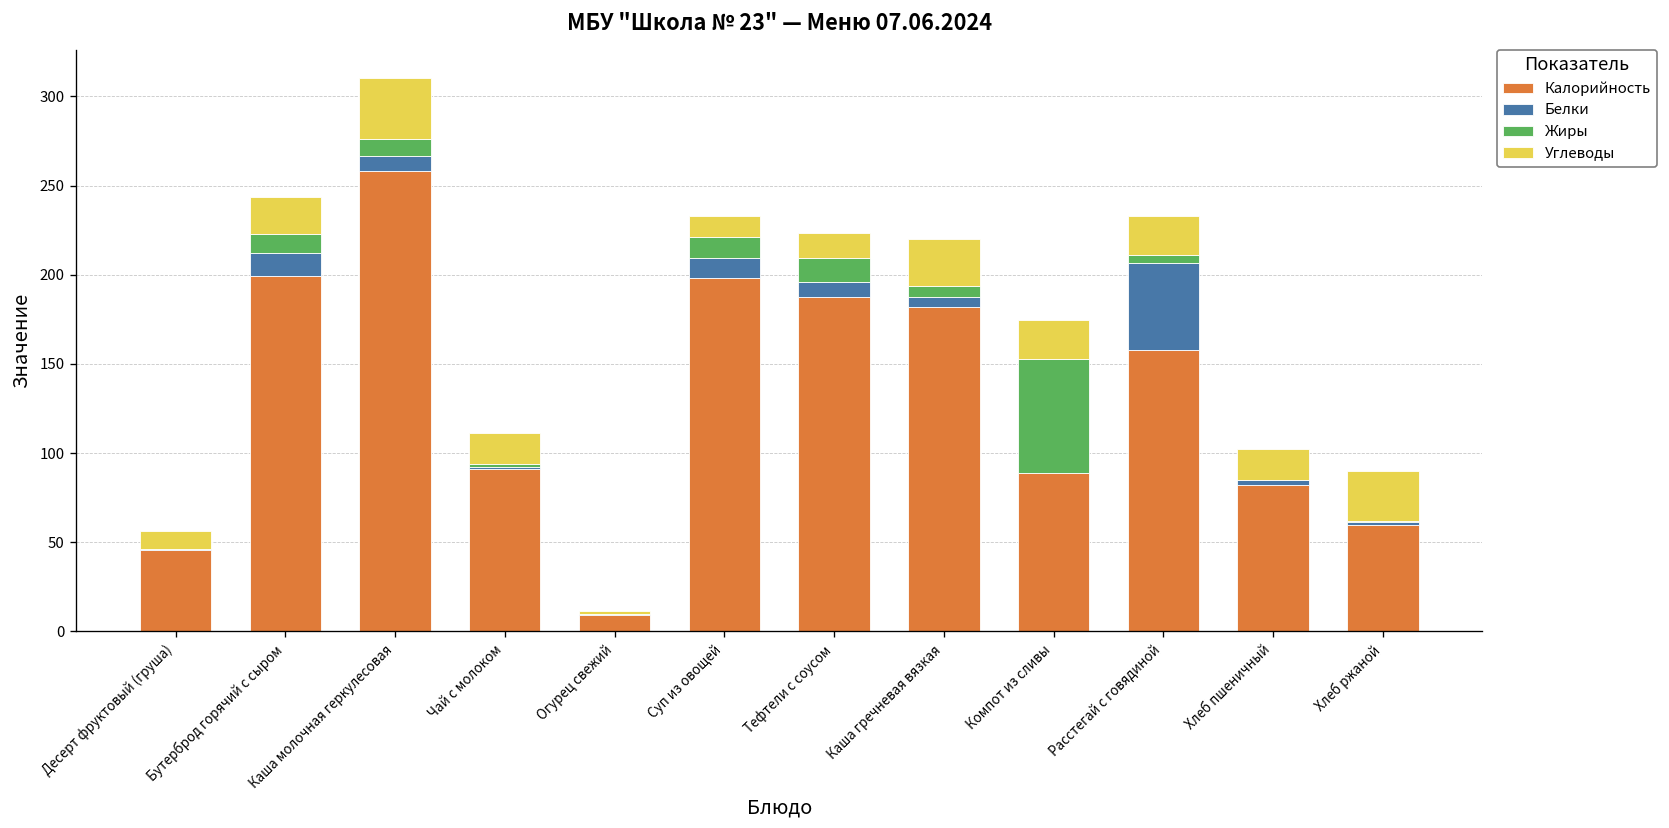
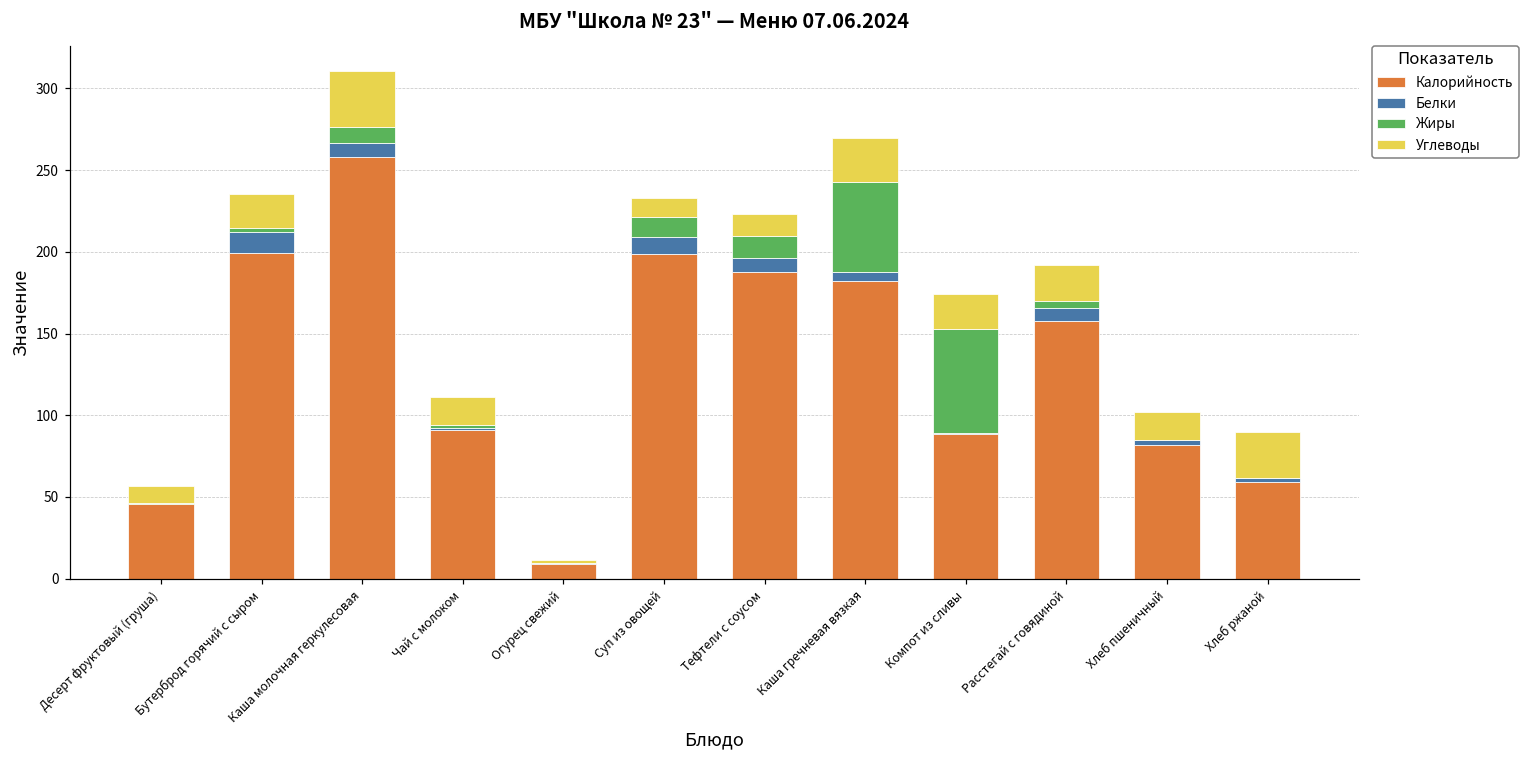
Жиры, Бутерброд горячий с сыром: 11 -> 3
Жиры, Каша гречневая вязкая: 6 -> 55
Белки, Расстегай с говядиной: 49 -> 8
